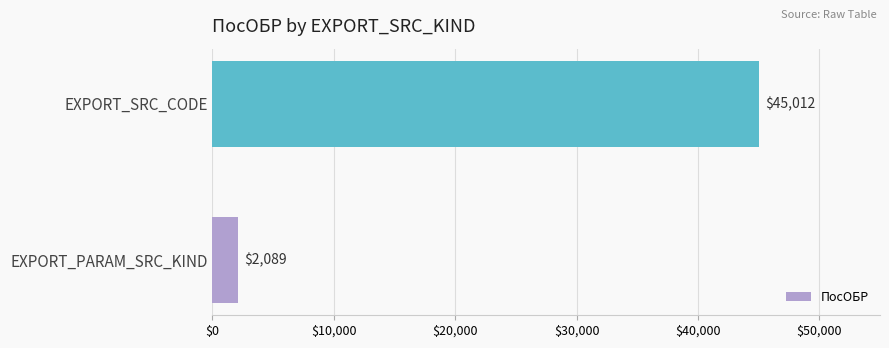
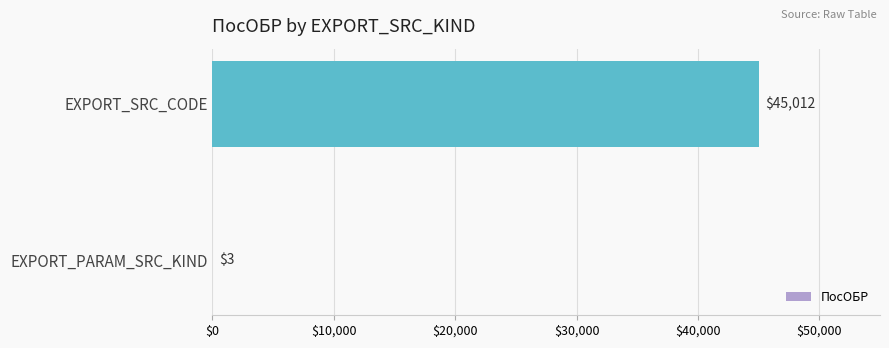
EXPORT_PARAM_SRC_KIND: $2,089 -> $3
